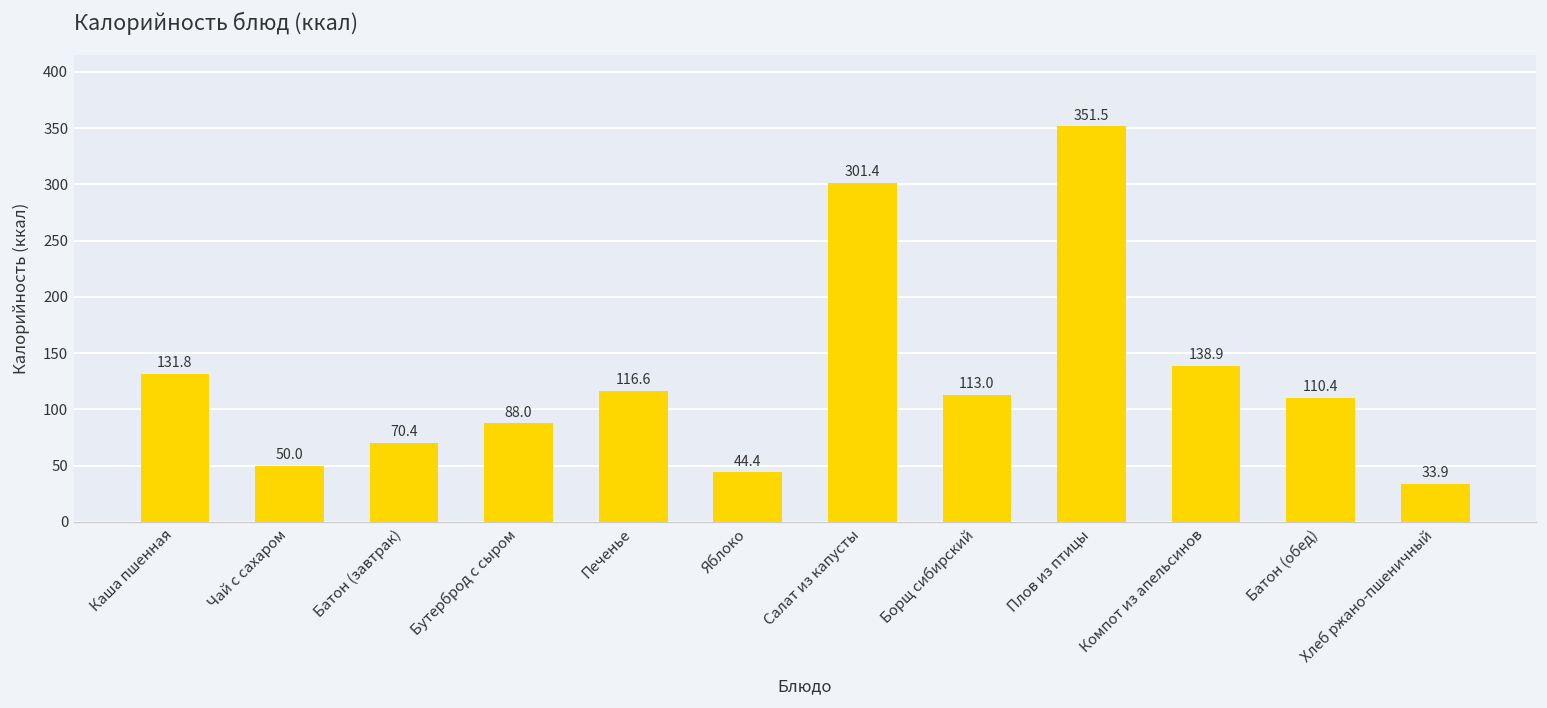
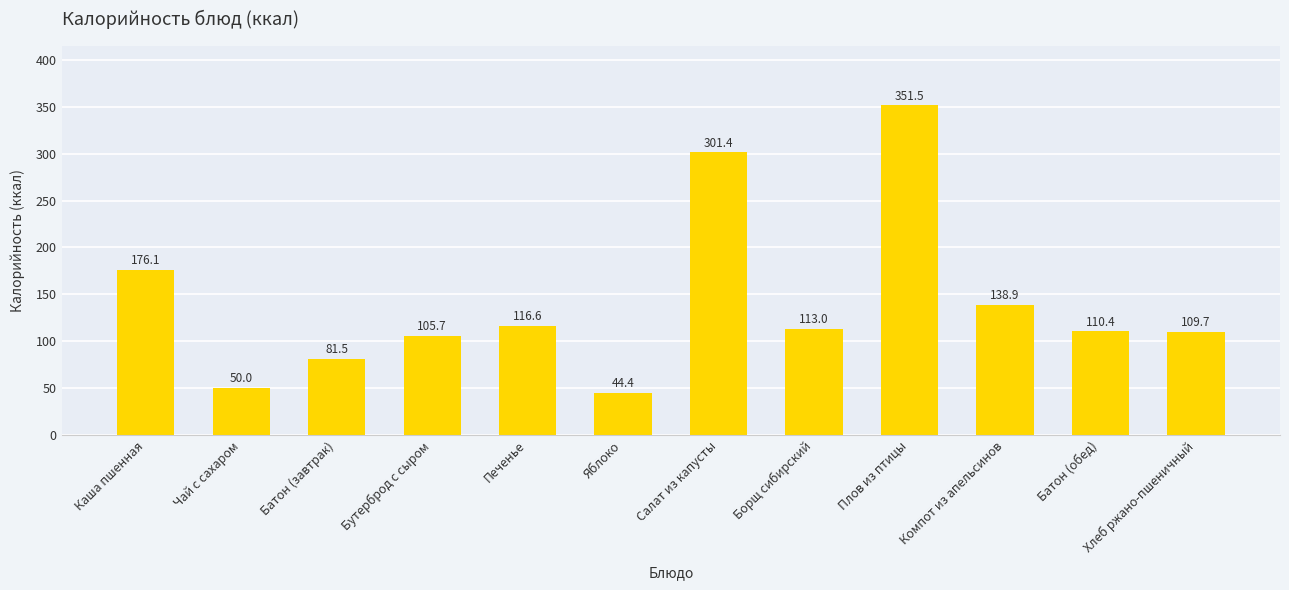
Каша пшенная: 131.8 -> 176.1
Батон (завтрак): 70.4 -> 81.5
Бутерброд с сыром: 88.0 -> 105.7
Хлеб ржано-пшеничный: 33.9 -> 109.7
